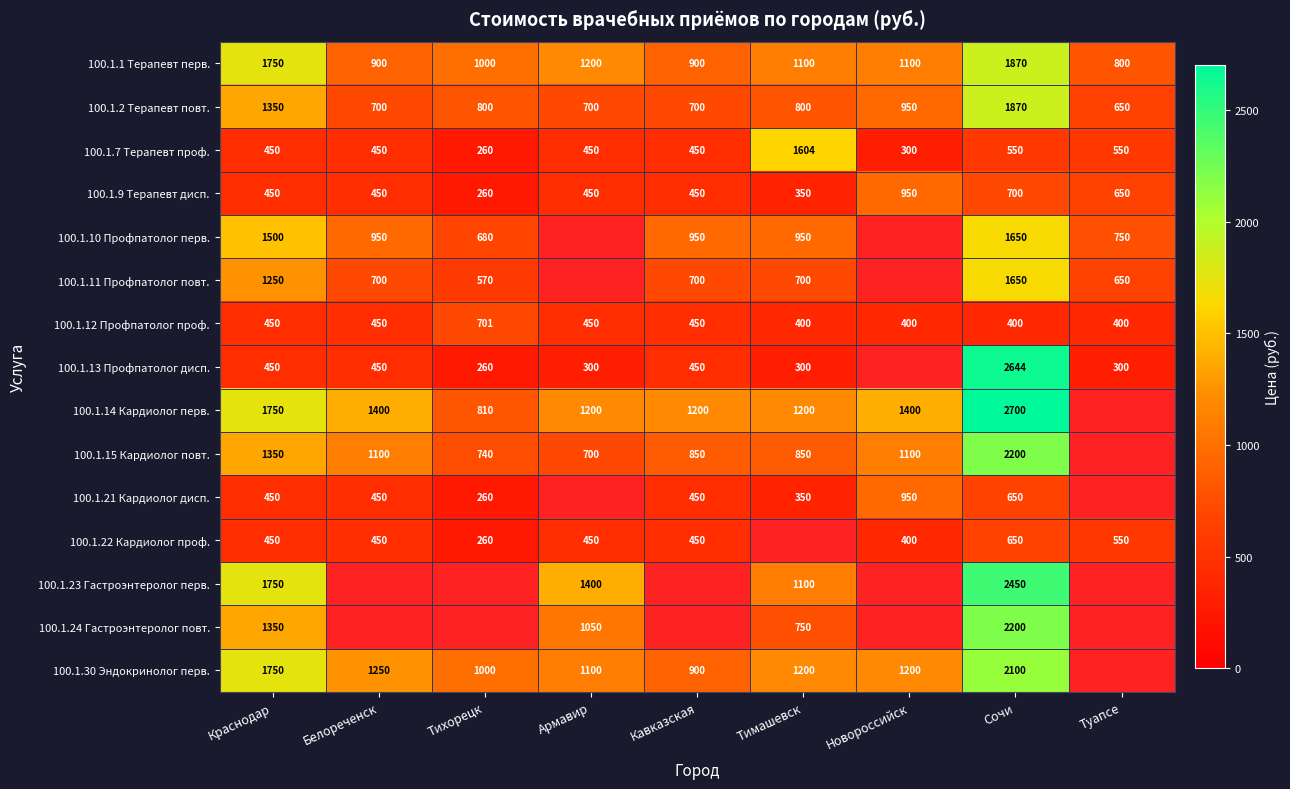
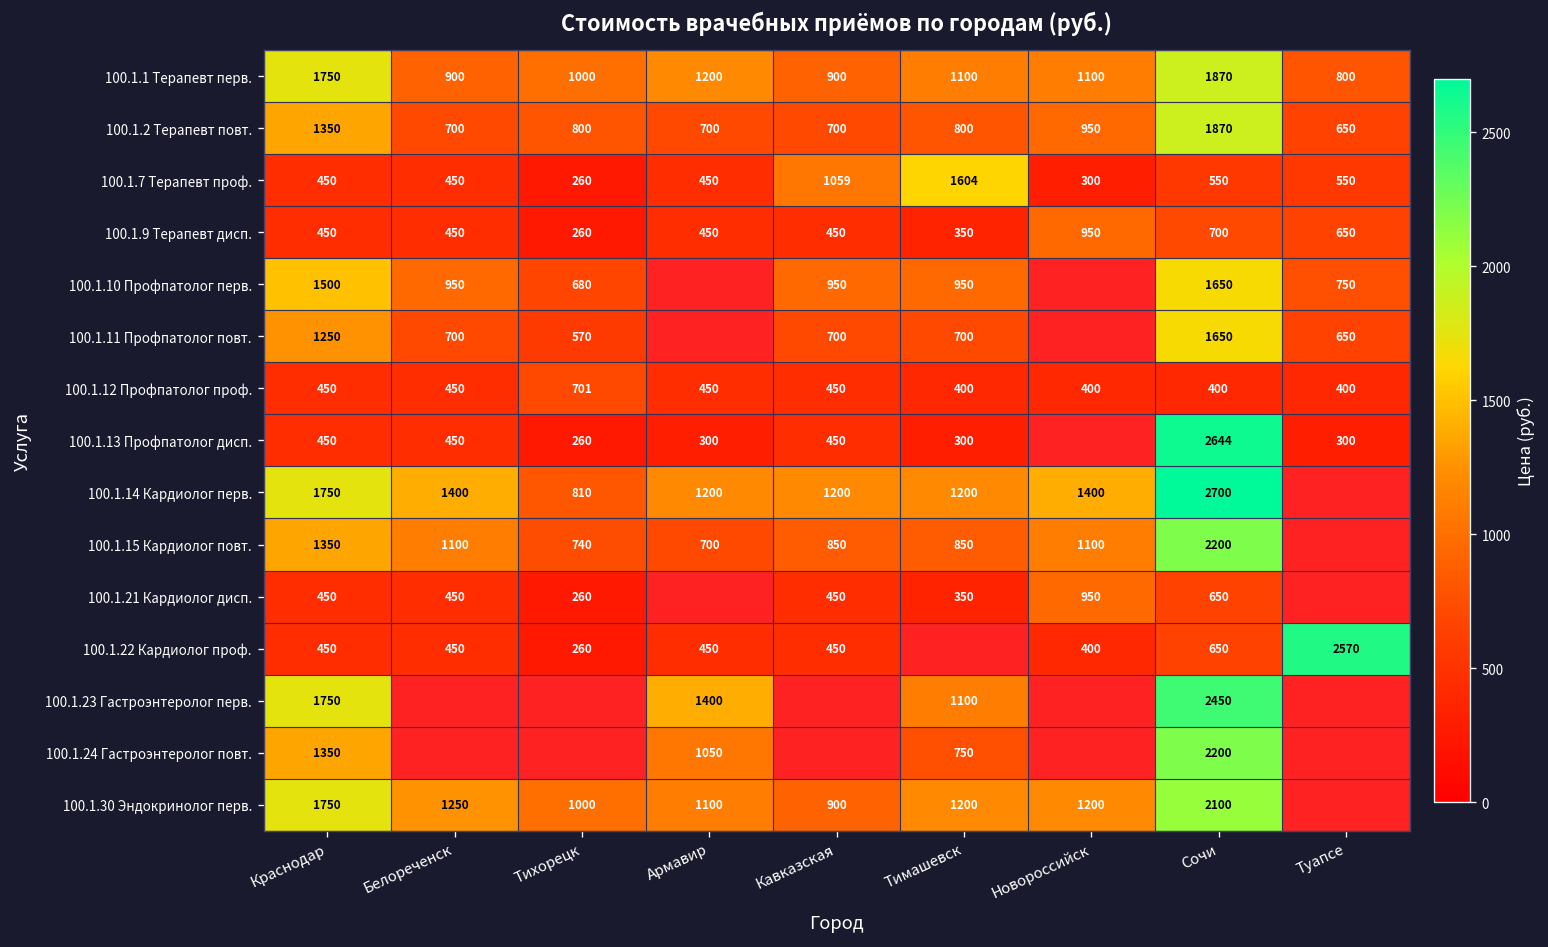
100.1.7 Терапевт проф., Кавказская: 450 -> 1059
100.1.22 Кардиолог проф., Туапсе: 550 -> 2570
